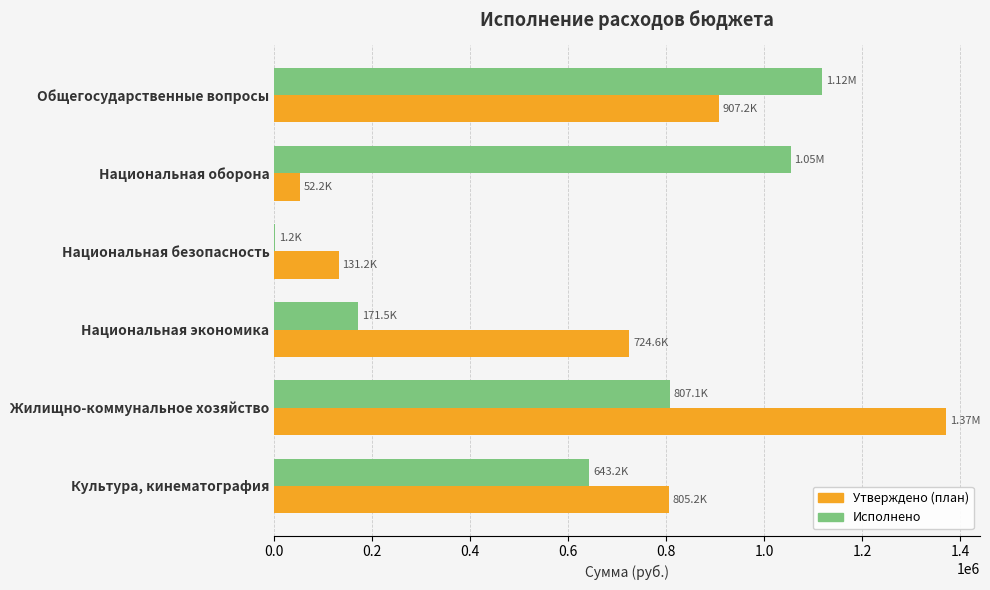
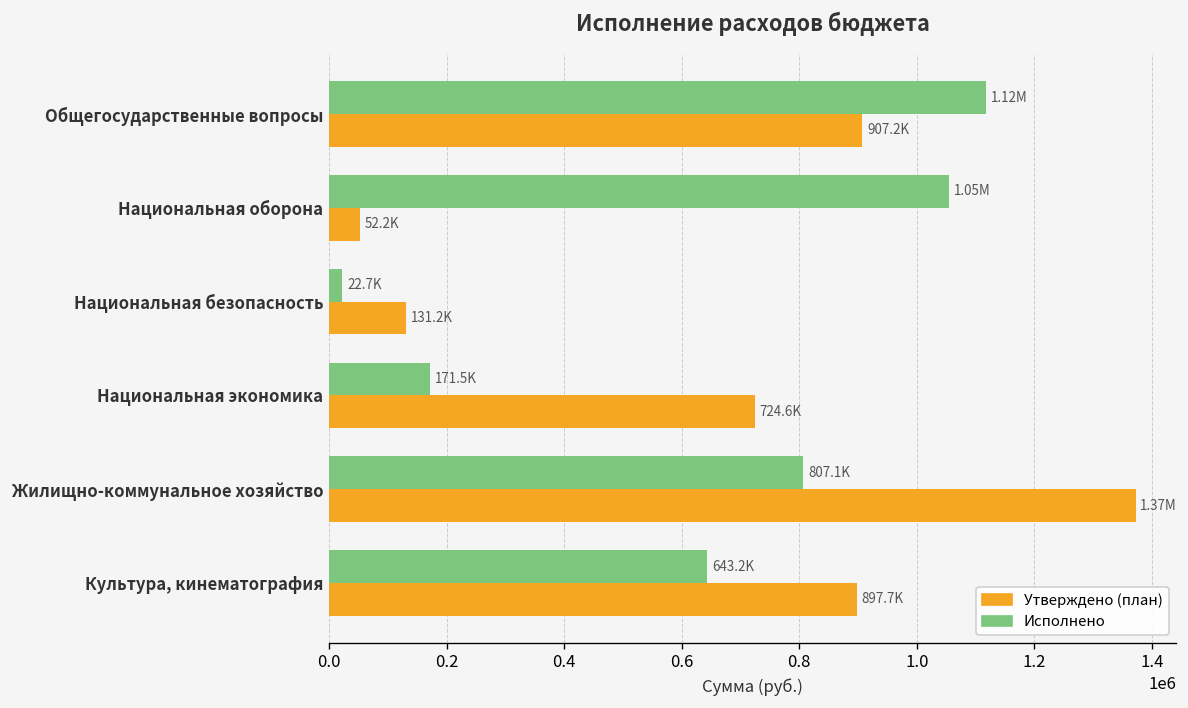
Исполнено, Национальная безопасность: 1.2K -> 22.7K
Утверждено (план), Культура, кинематография: 805.2K -> 897.7K
